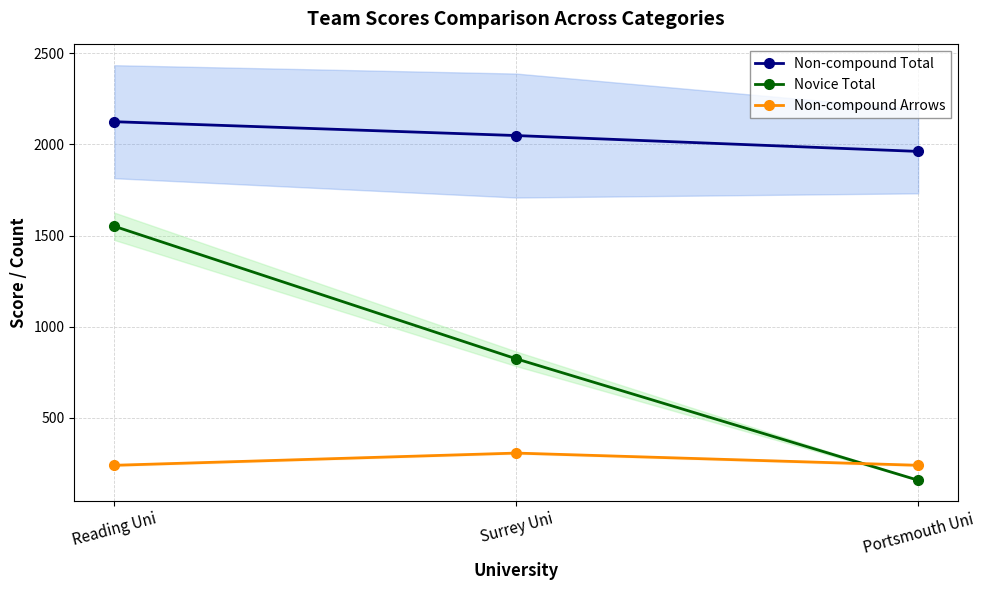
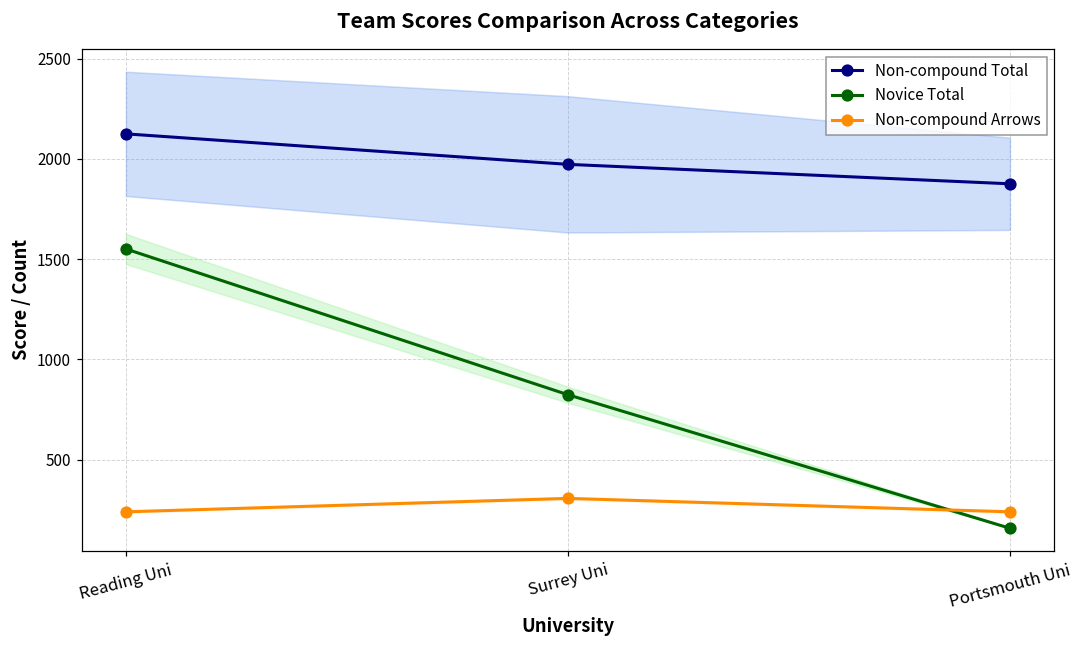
Non-compound Total, Surrey Uni: 2050 -> 1970
Non-compound Total, Portsmouth Uni: 1960 -> 1880
